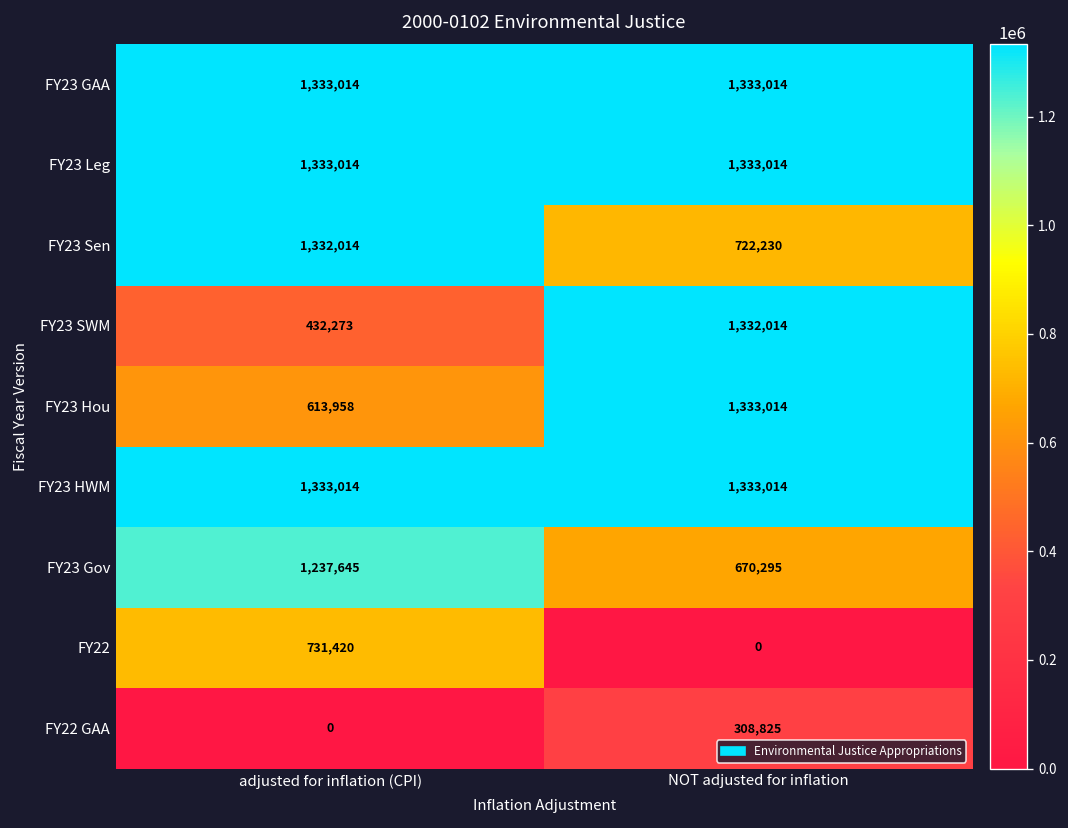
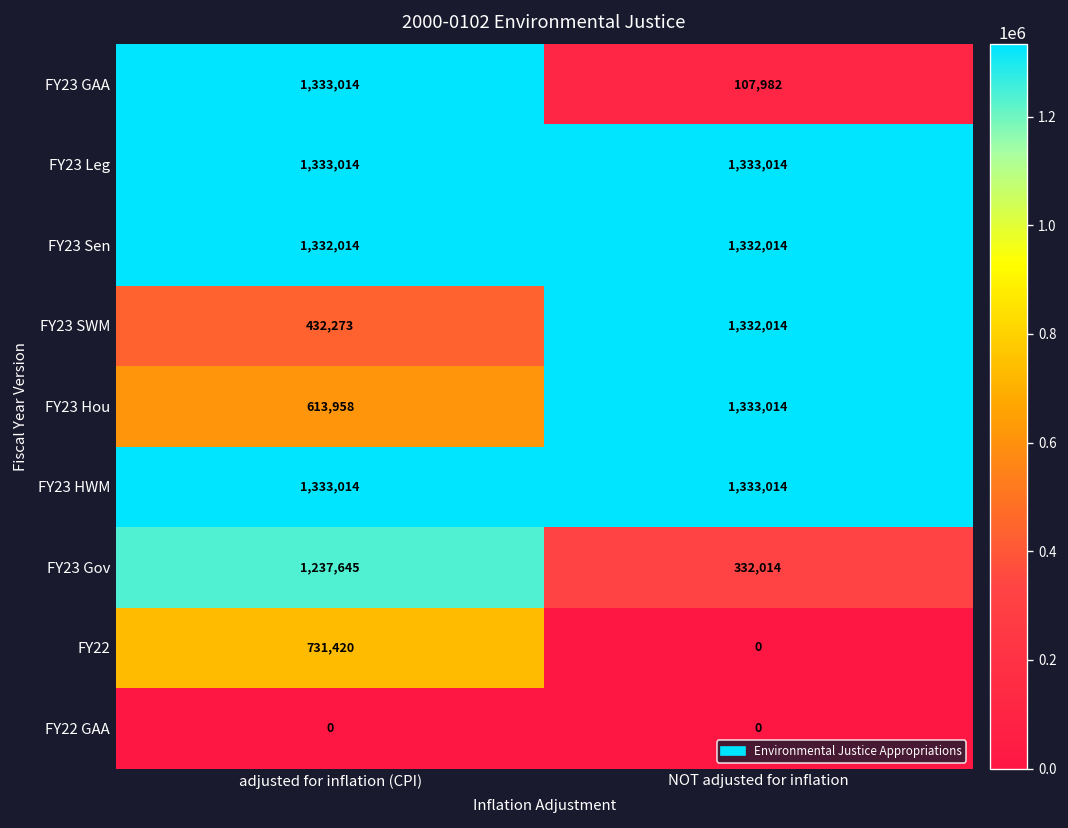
FY23 GAA, NOT adjusted for inflation: 1,333,014 -> 107,982
FY23 Sen, NOT adjusted for inflation: 722,230 -> 1,332,014
FY23 Gov, NOT adjusted for inflation: 670,295 -> 332,014
FY22 GAA, NOT adjusted for inflation: 308,825 -> 0
